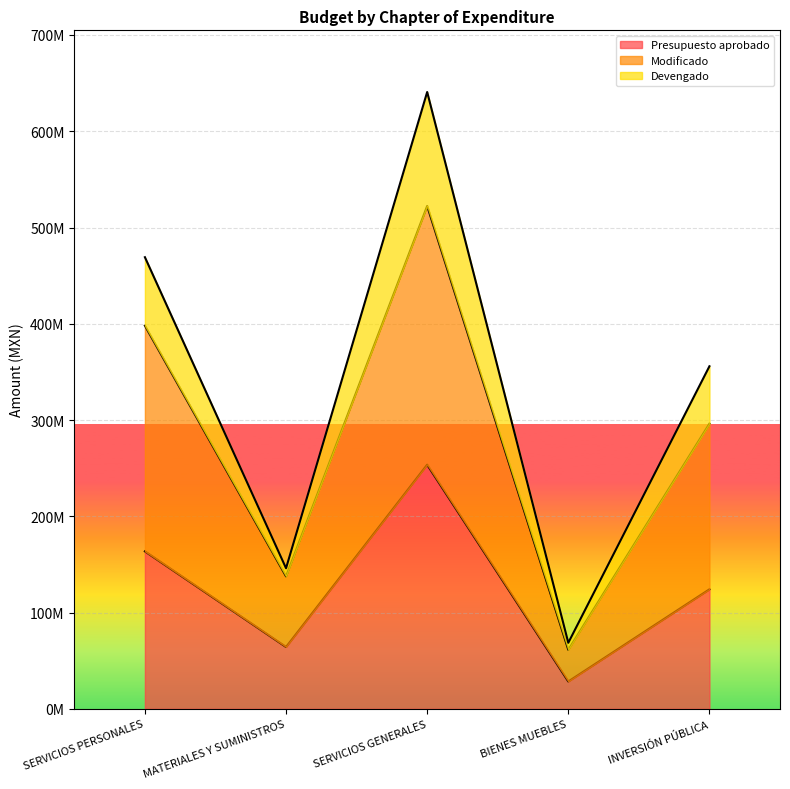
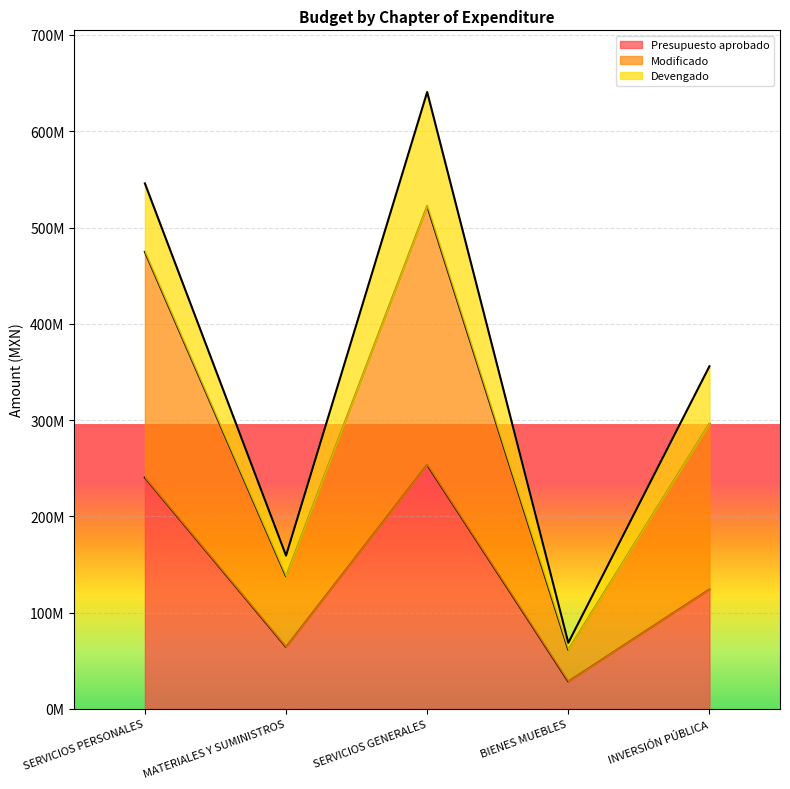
Presupuesto aprobado, SERVICIOS PERSONALES: 160000000 -> 240000000
Devengado, MATERIALES Y SUMINISTROS: 10000000 -> 20000000
